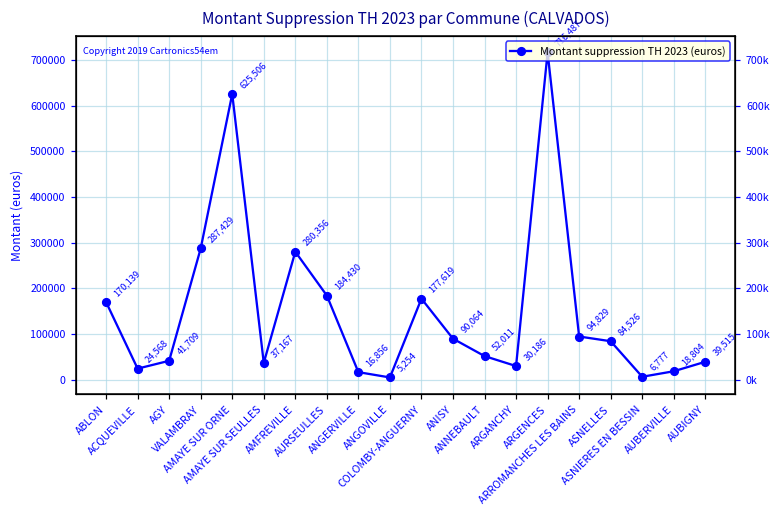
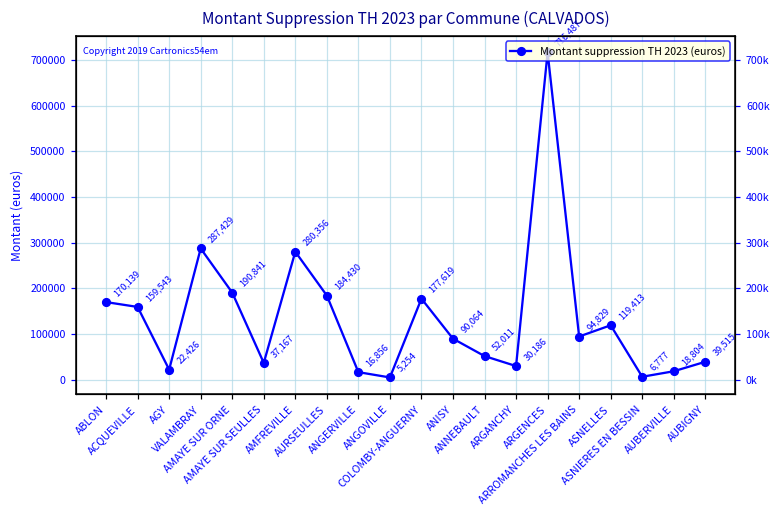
ACQUEVILLE: 24,568 -> 159,543
AGY: 41,709 -> 22,426
AMAYE SUR ORNE: 625,506 -> 190,841
ASNELLES: 84,526 -> 119,413
